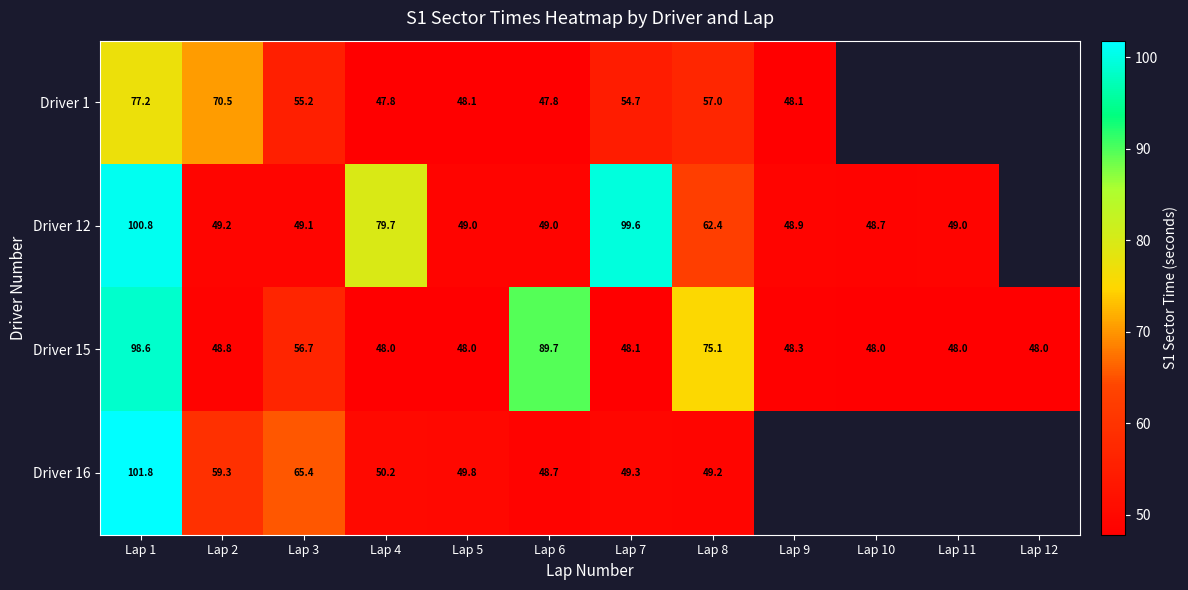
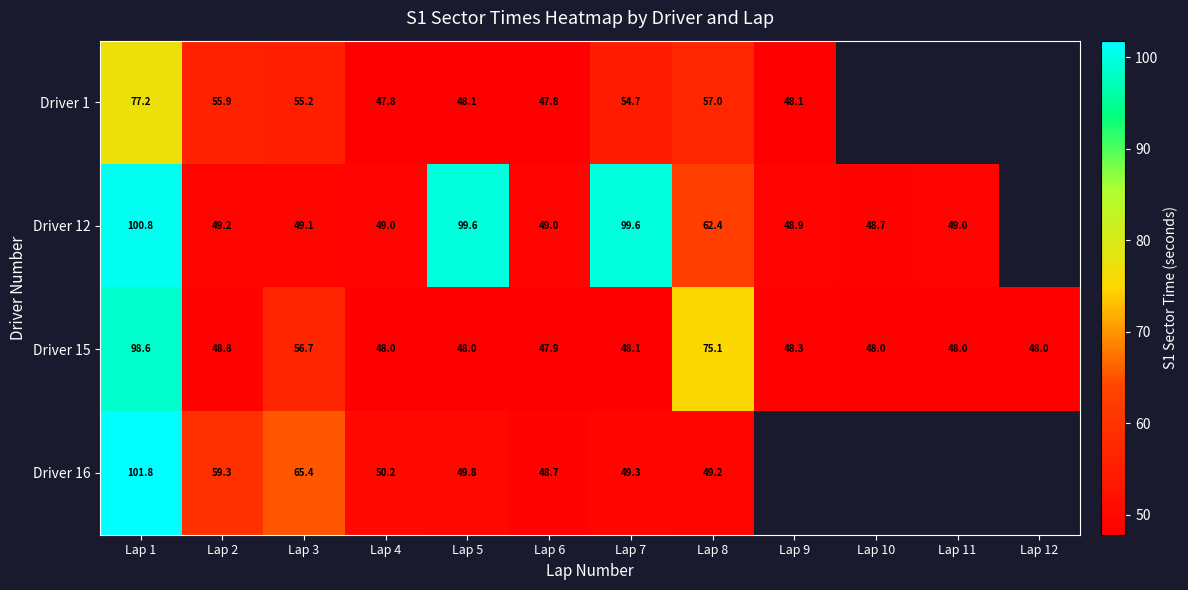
Driver 1, Lap 2: 70.5 -> 55.9
Driver 12, Lap 4: 79.7 -> 49.0
Driver 12, Lap 5: 49.0 -> 99.6
Driver 15, Lap 6: 89.7 -> 47.9
